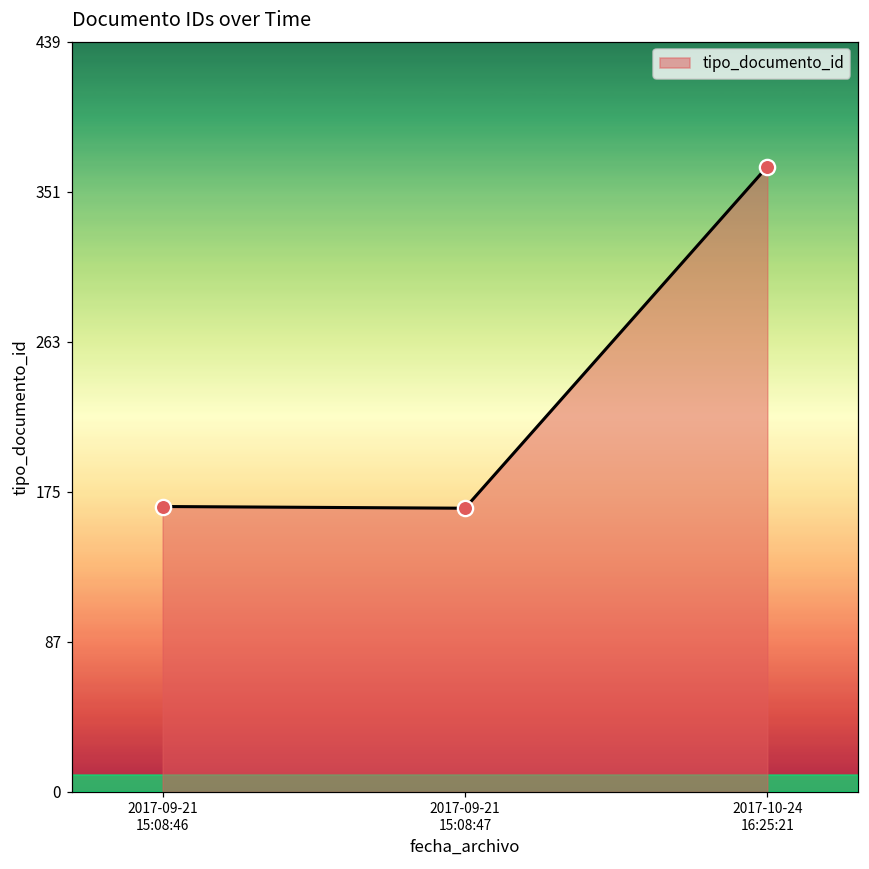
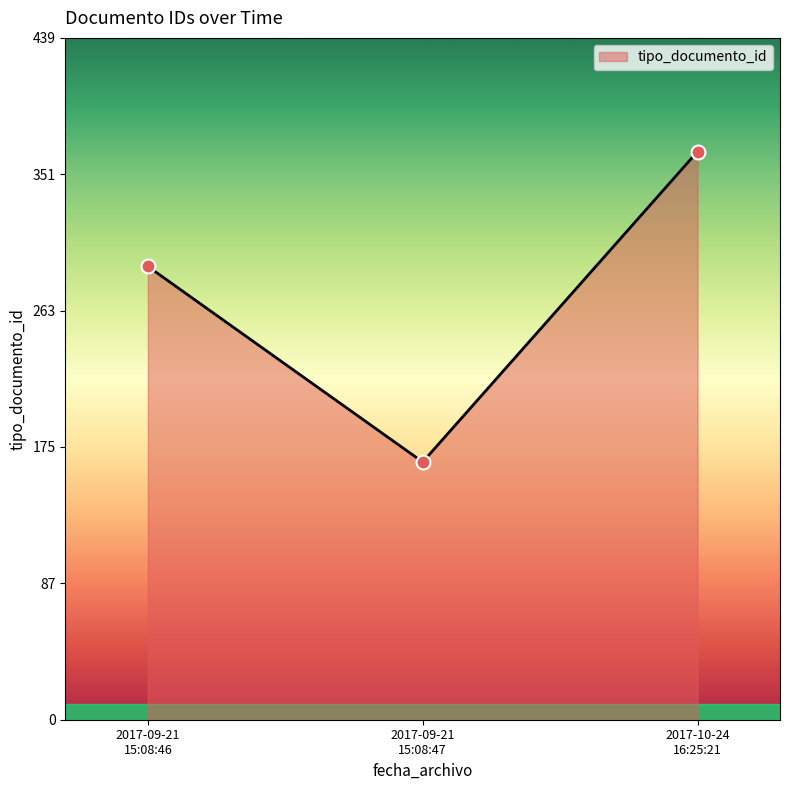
2017-09-21 15:08:46: 167 -> 292
